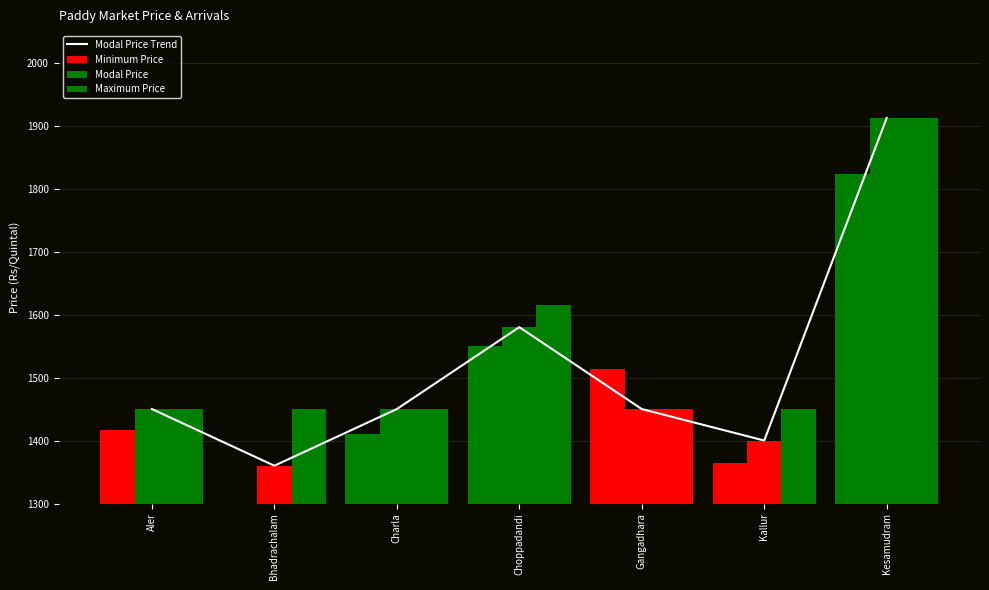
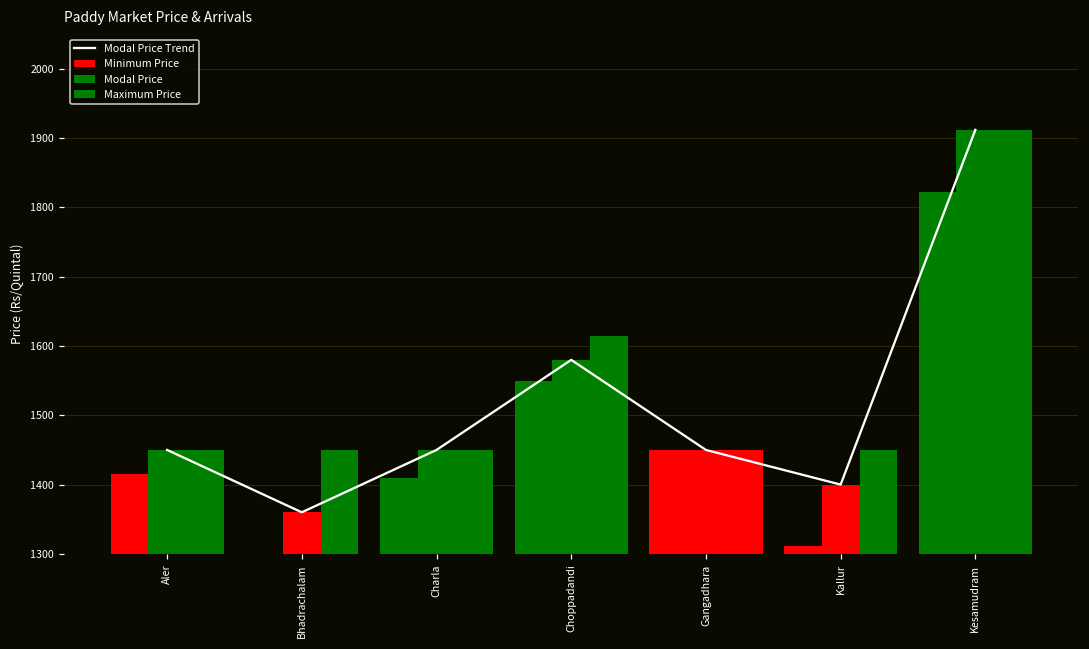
Minimum Price, Gangadhara: 1510 -> 1450
Minimum Price, Kallur: 1370 -> 1310
